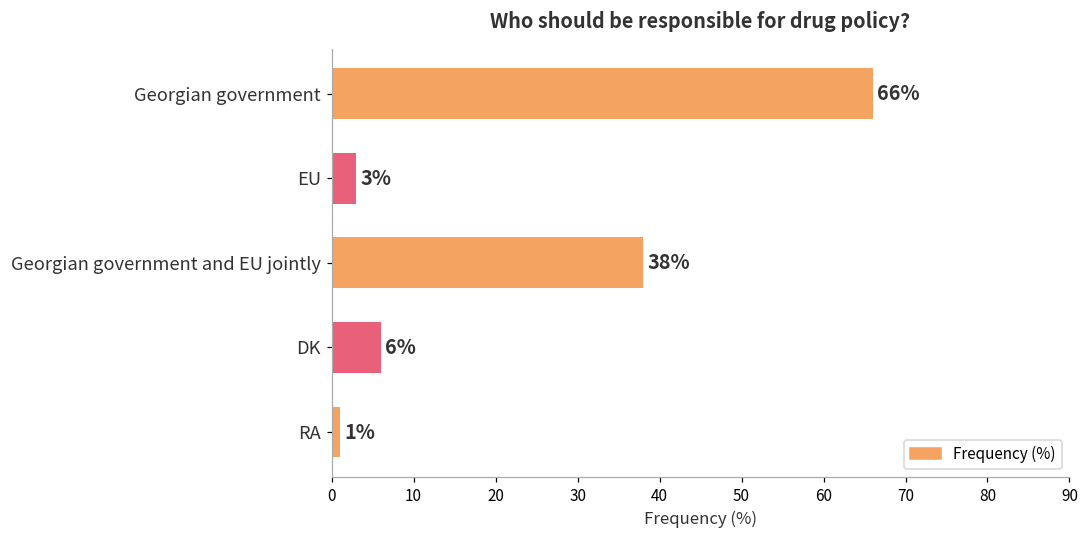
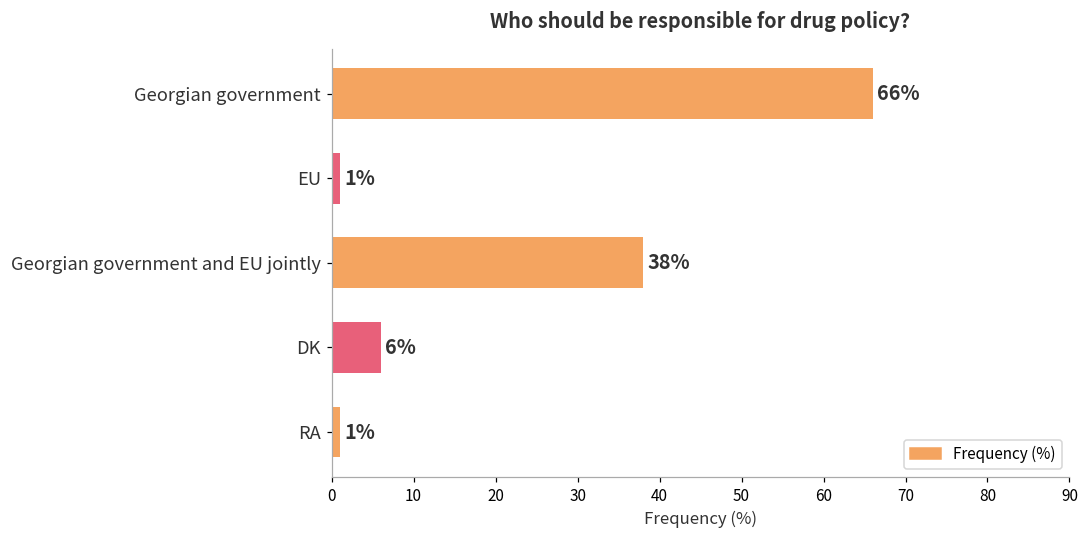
EU: 3% -> 1%
